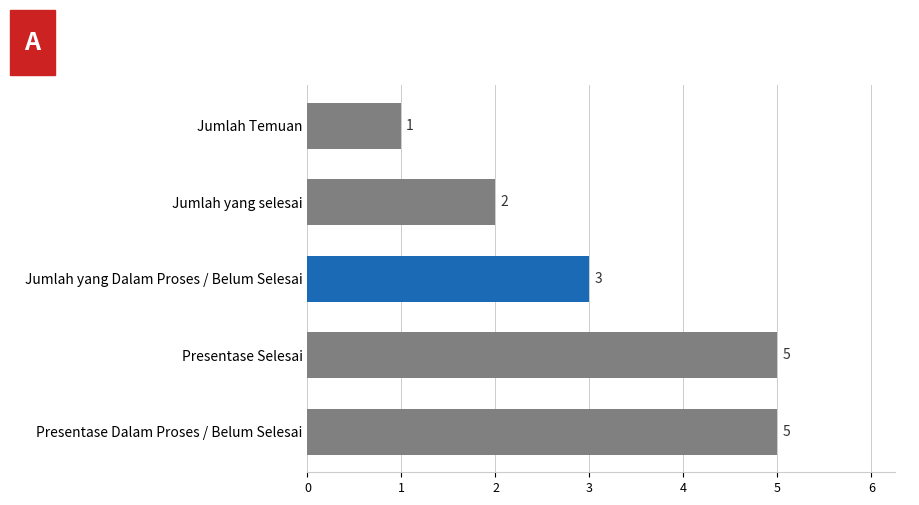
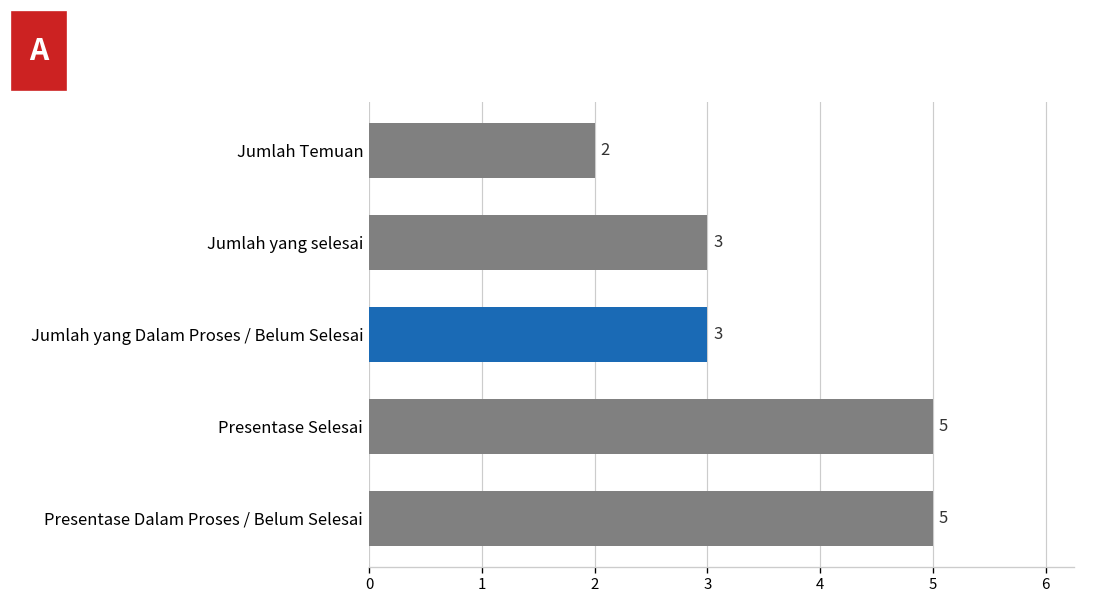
Jumlah Temuan: 1 -> 2
Jumlah yang selesai: 2 -> 3
